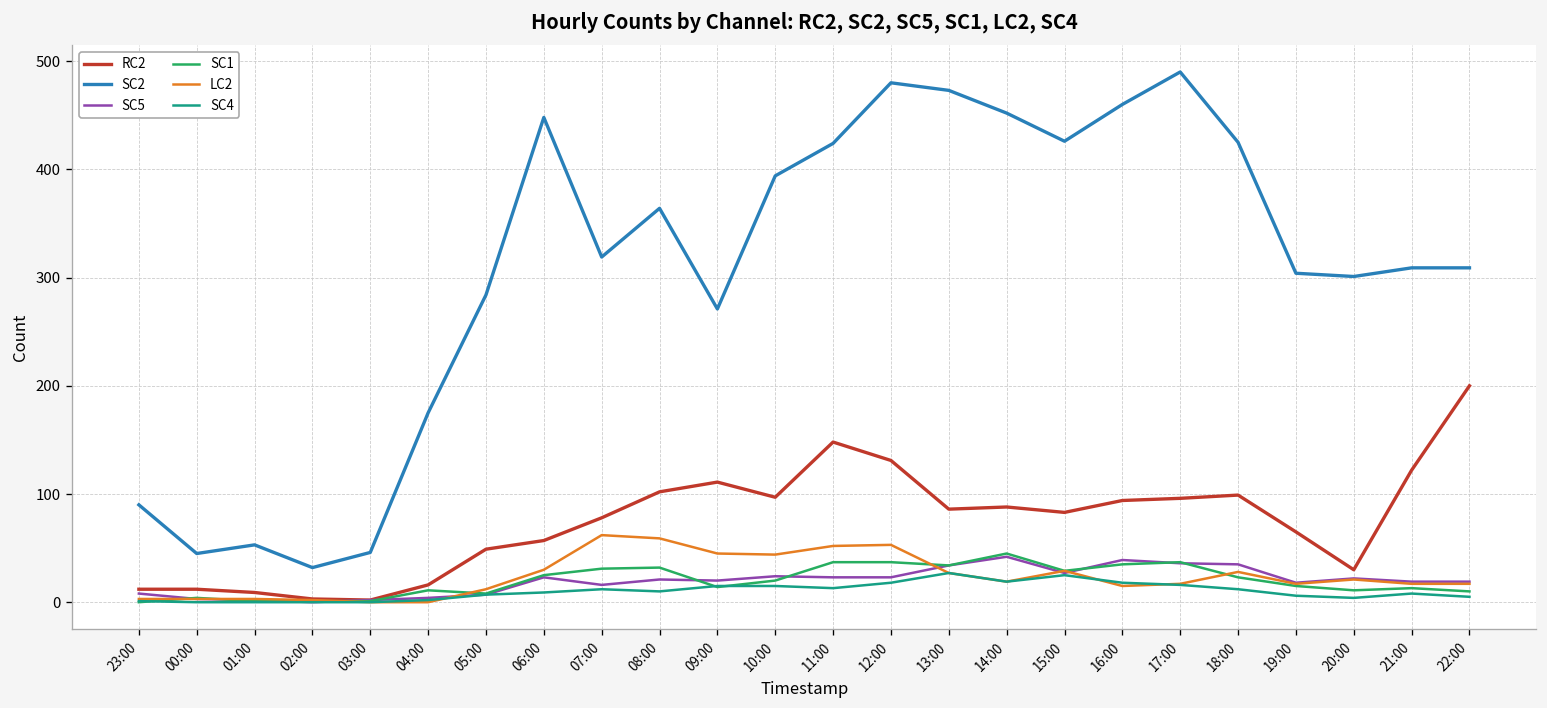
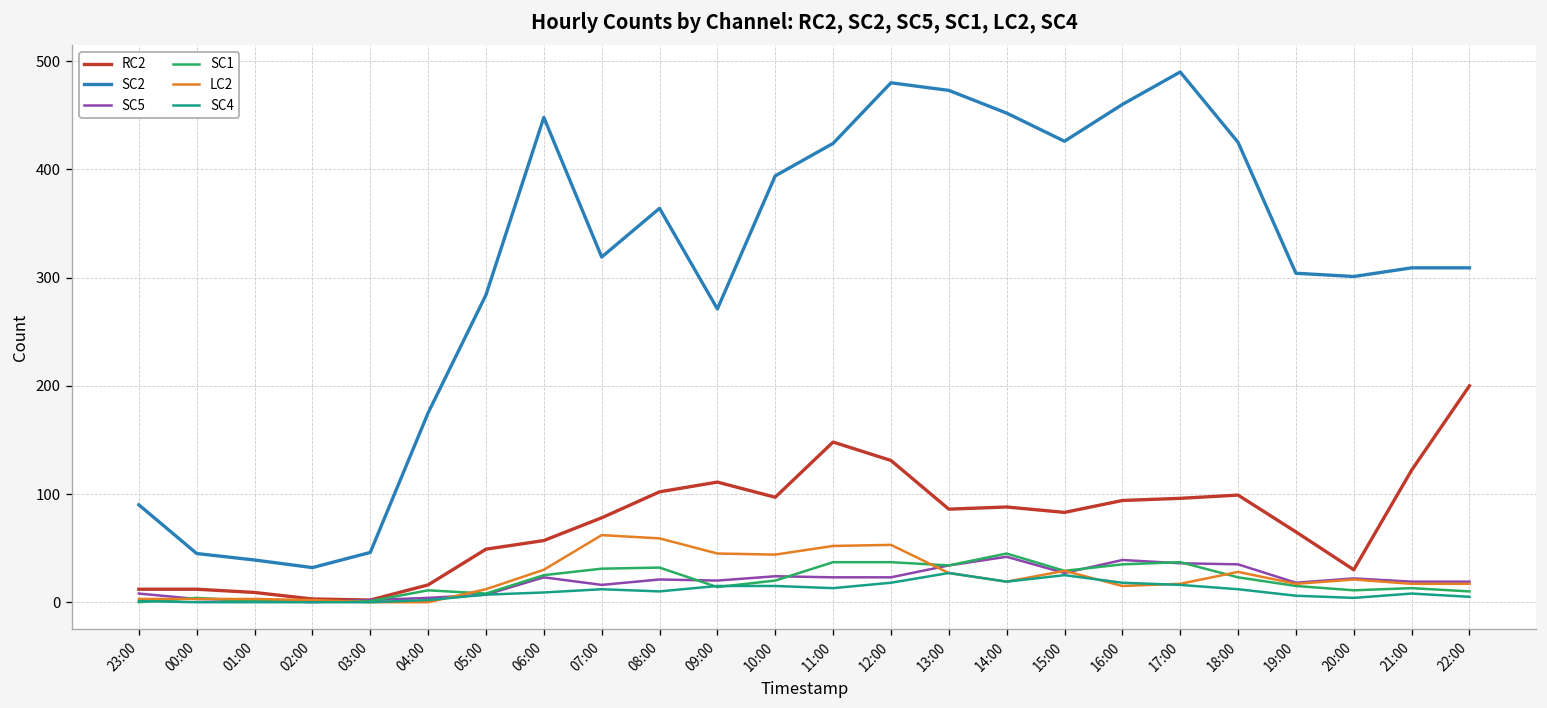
SC2, 01:00: 50 -> 40
